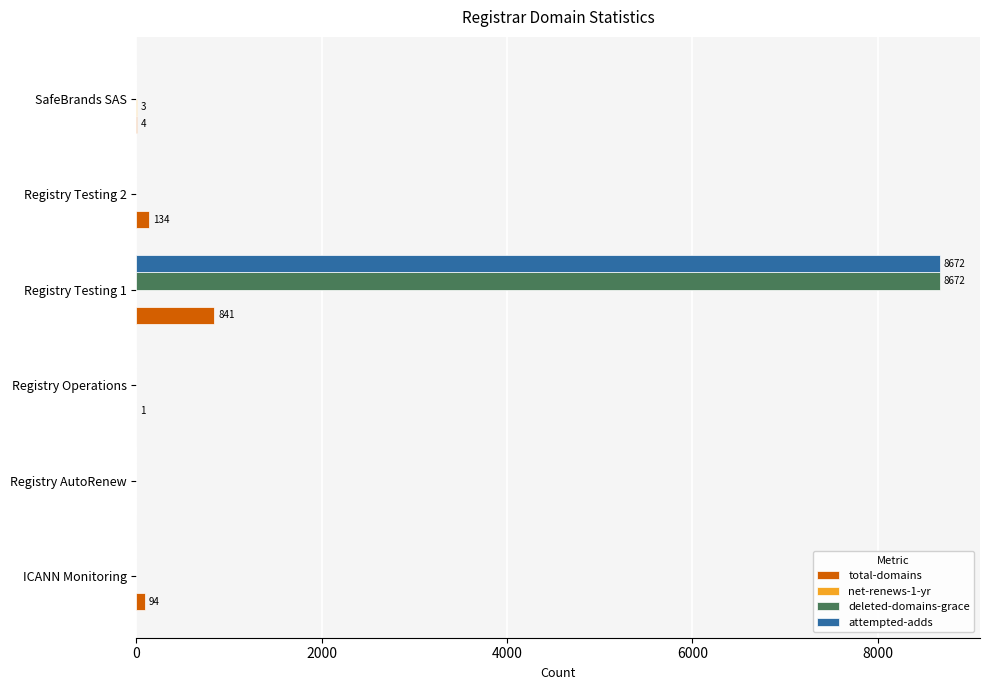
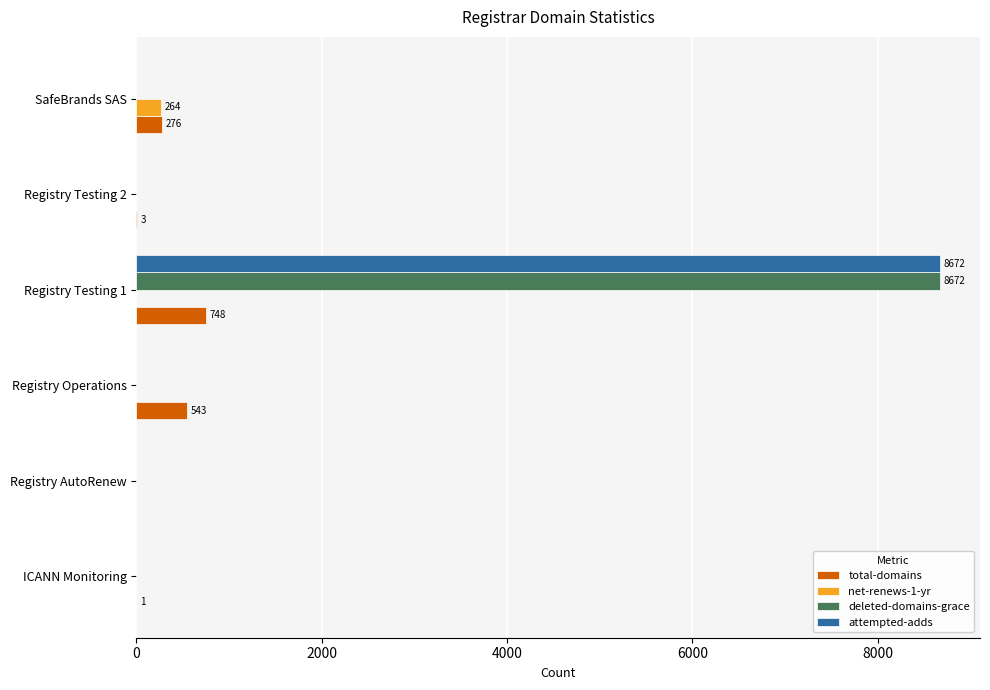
net-renews-1-yr, SafeBrands SAS: 3 -> 264
total-domains, SafeBrands SAS: 4 -> 276
total-domains, Registry Testing 2: 134 -> 3
total-domains, Registry Testing 1: 841 -> 748
total-domains, Registry Operations: 1 -> 543
total-domains, ICANN Monitoring: 94 -> 1
